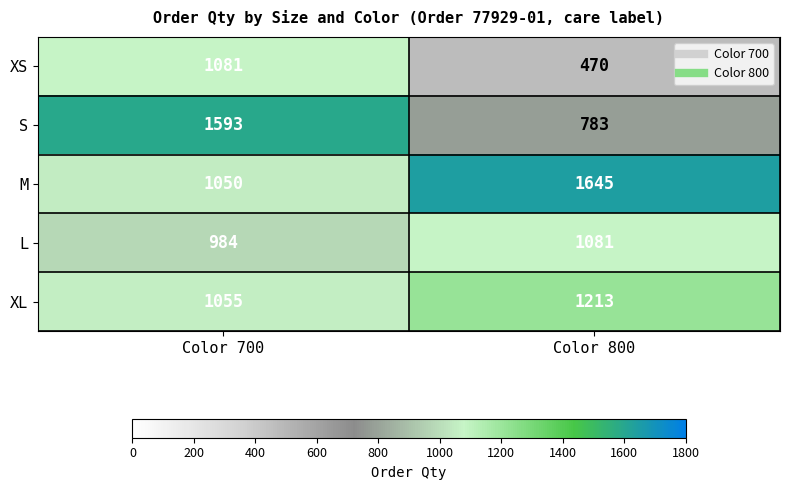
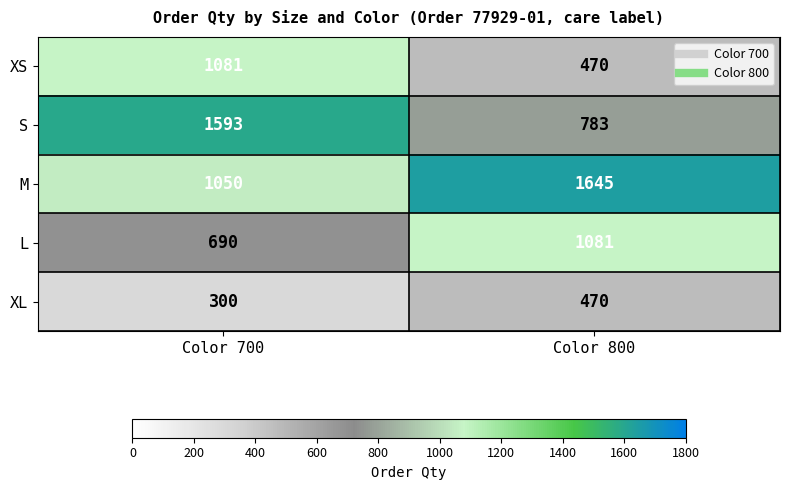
L, Color 700: 984 -> 690
XL, Color 700: 1055 -> 300
XL, Color 800: 1213 -> 470
